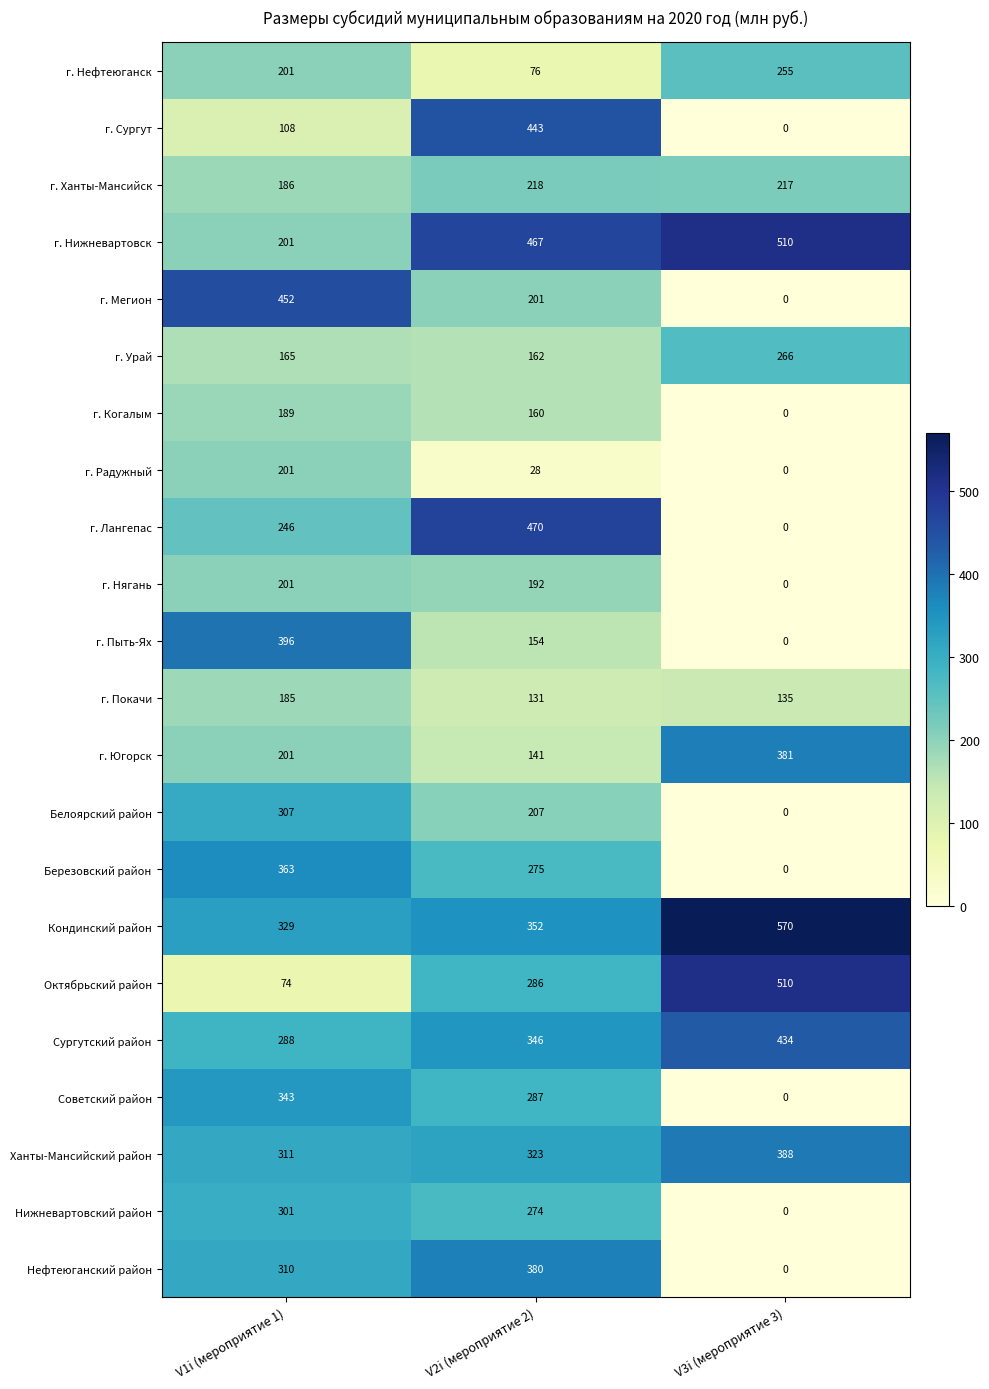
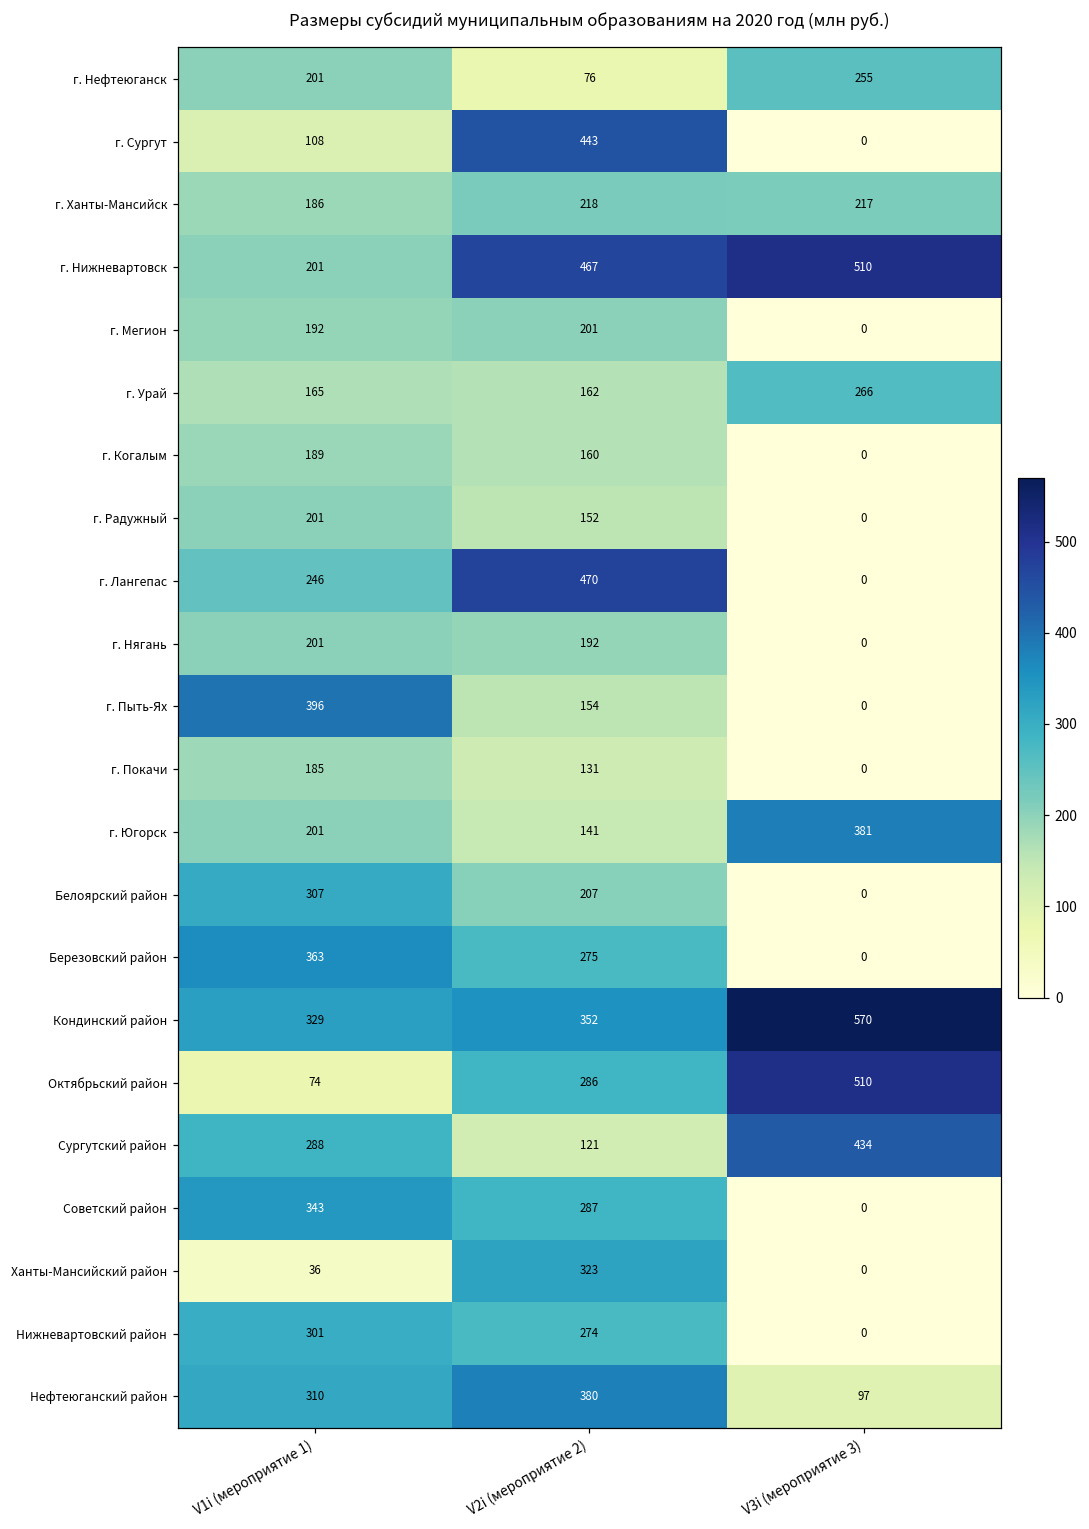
г. Мегион, V1i (мероприятие 1): 452 -> 192
г. Радужный, V2i (мероприятие 2): 28 -> 152
г. Покачи, V3i (мероприятие 3): 135 -> 0
Сургутский район, V2i (мероприятие 2): 346 -> 121
Ханты-Мансийский район, V1i (мероприятие 1): 311 -> 36
Ханты-Мансийский район, V3i (мероприятие 3): 388 -> 0
Нефтеюганский район, V3i (мероприятие 3): 0 -> 97
